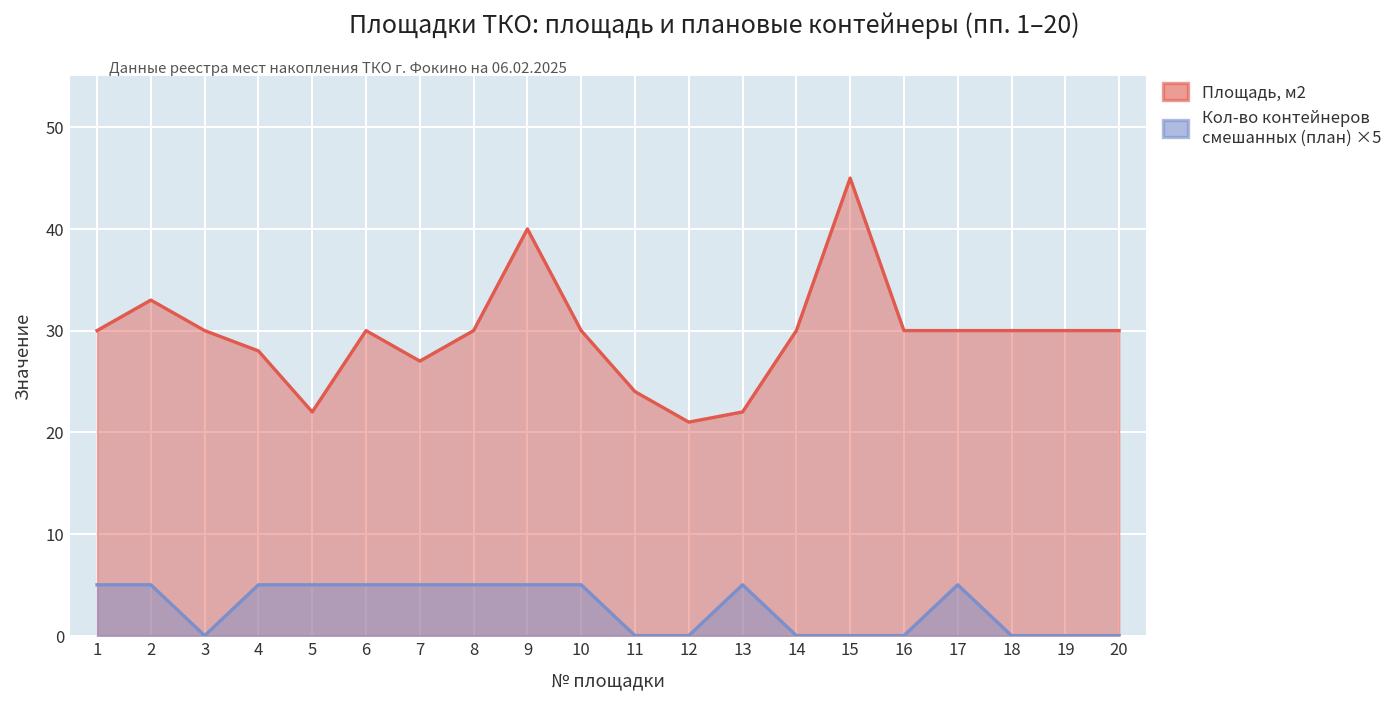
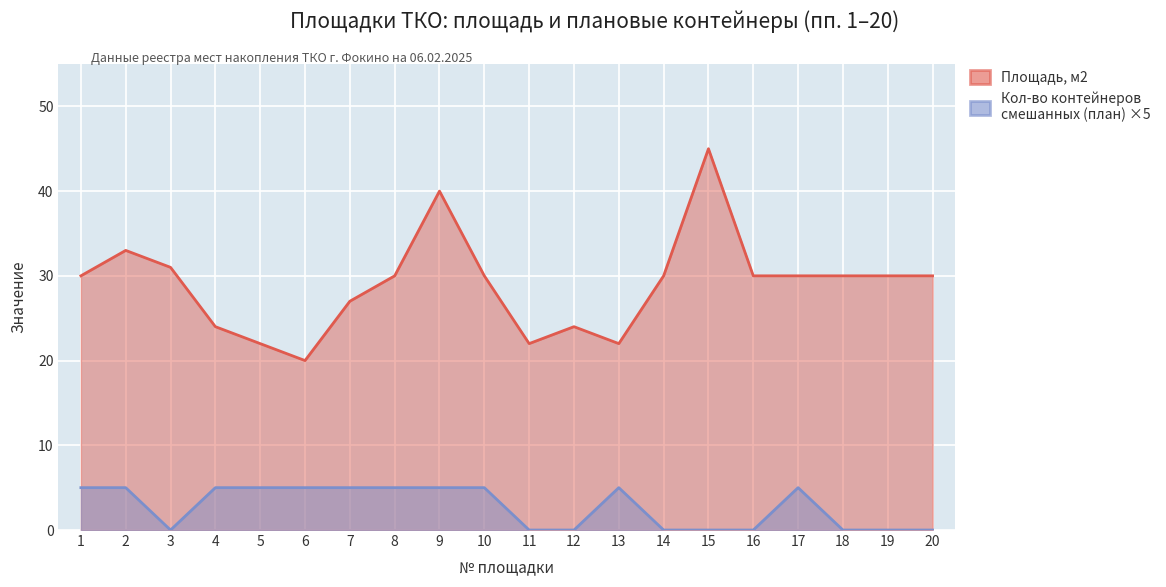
Площадь, м2, 3: 30 -> 31
Площадь, м2, 4: 28 -> 24
Площадь, м2, 6: 30 -> 20
Площадь, м2, 11: 24 -> 22
Площадь, м2, 12: 21 -> 24
